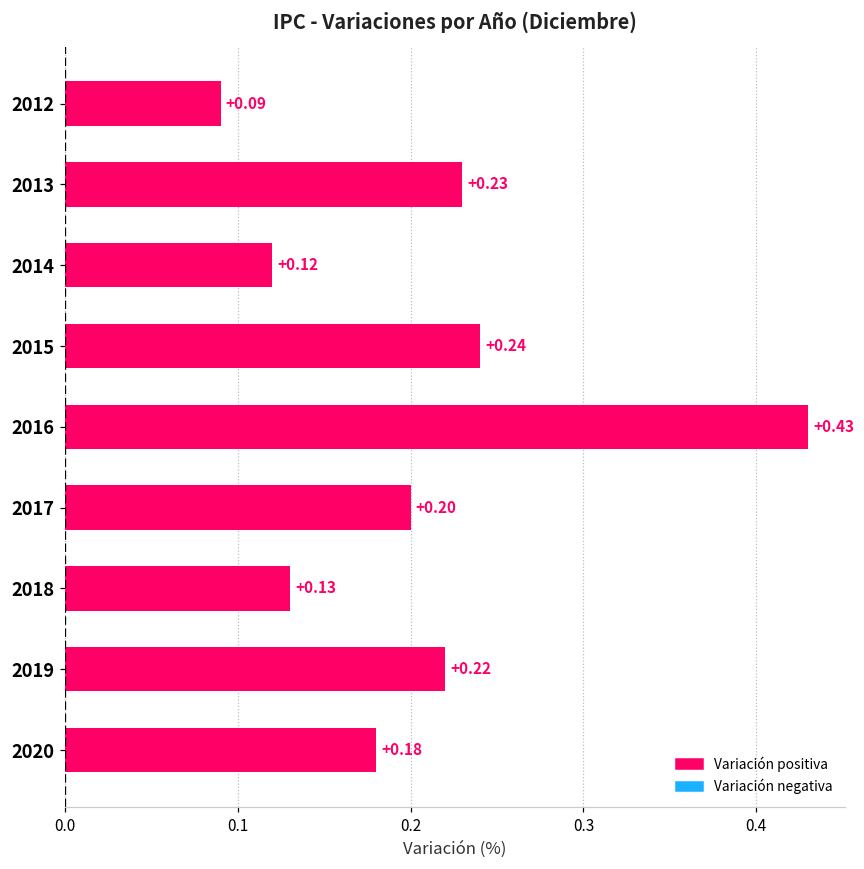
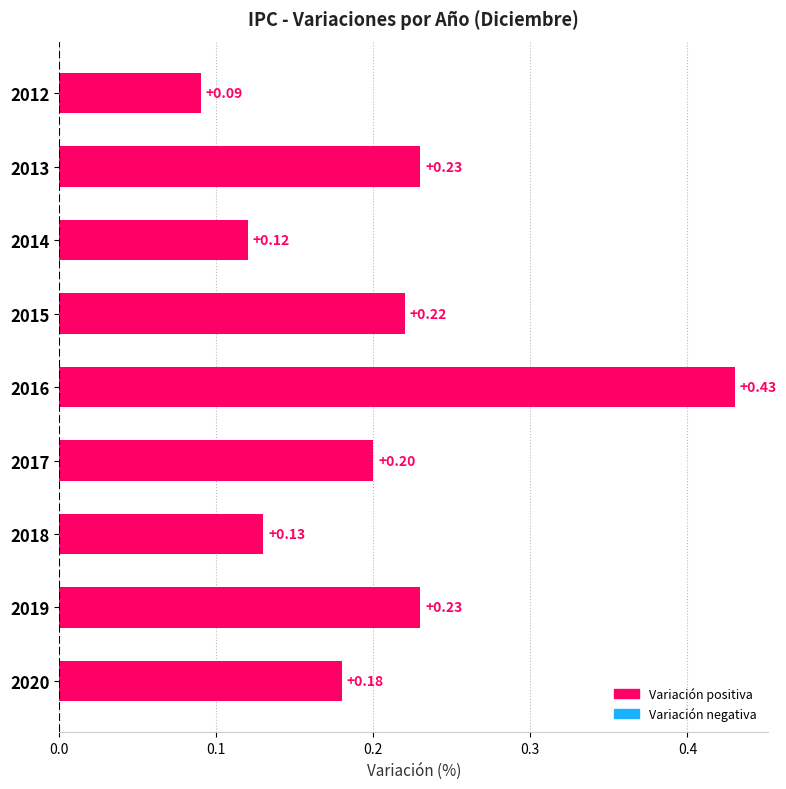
2015: +0.24 -> +0.22
2019: +0.22 -> +0.23
